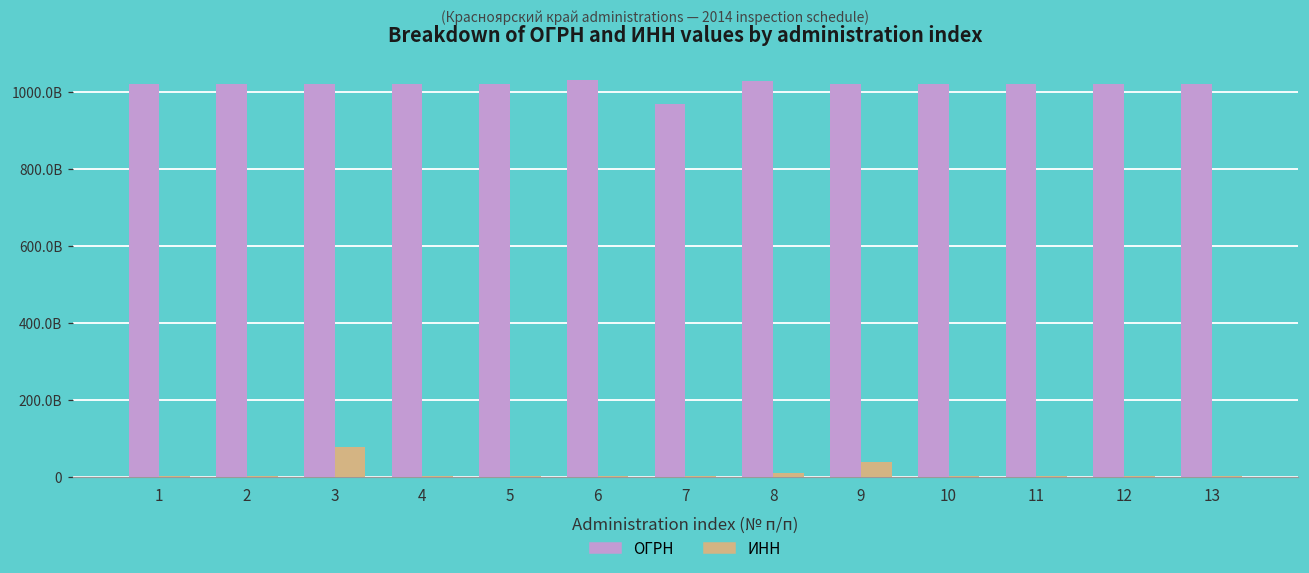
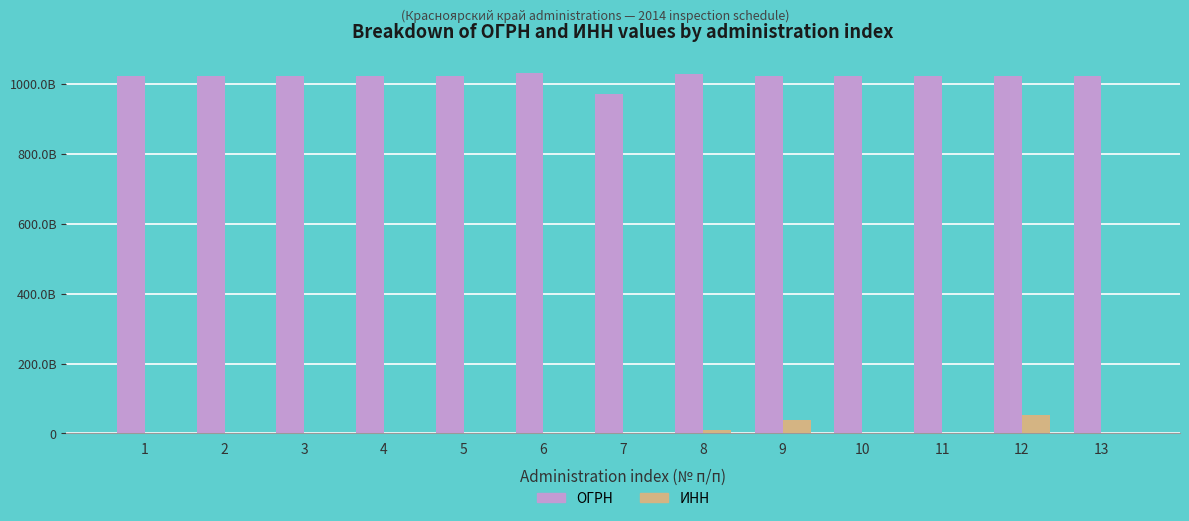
ИНН, 3: 80000000000 -> 0
ИНН, 12: 0 -> 50000000000
